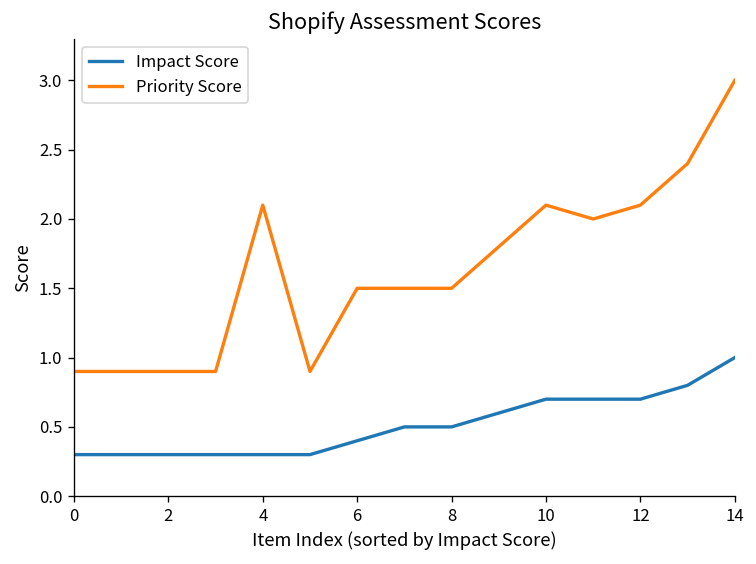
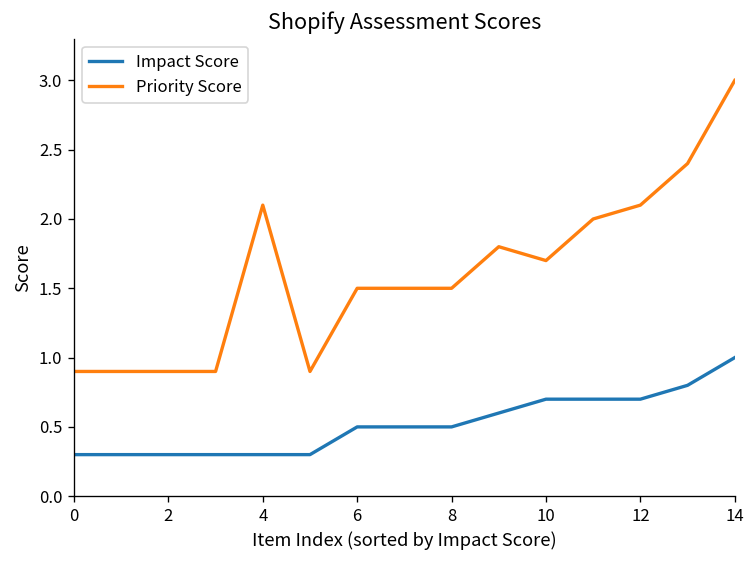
Impact Score, 6: 0.4 -> 0.5
Priority Score, 10: 2.1 -> 1.7
